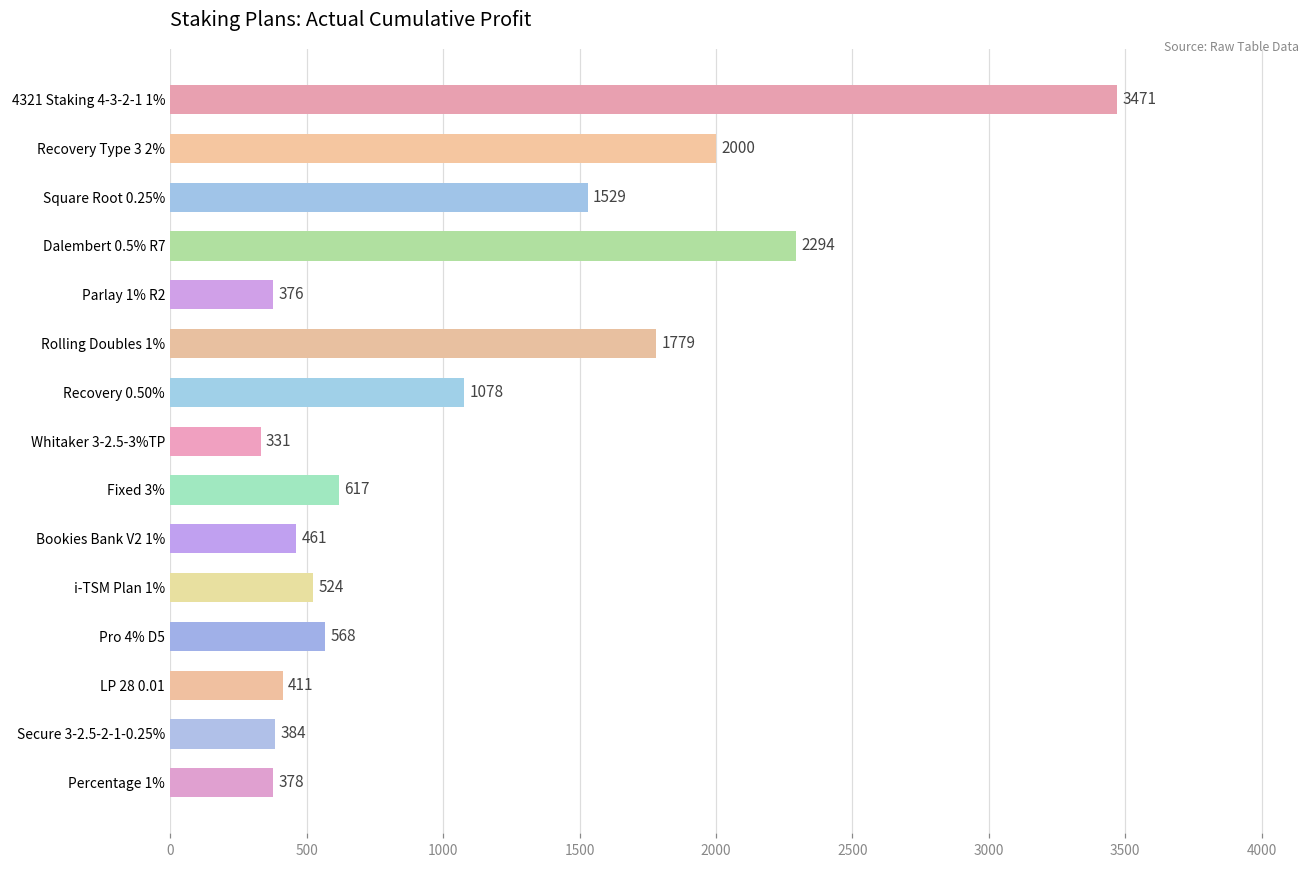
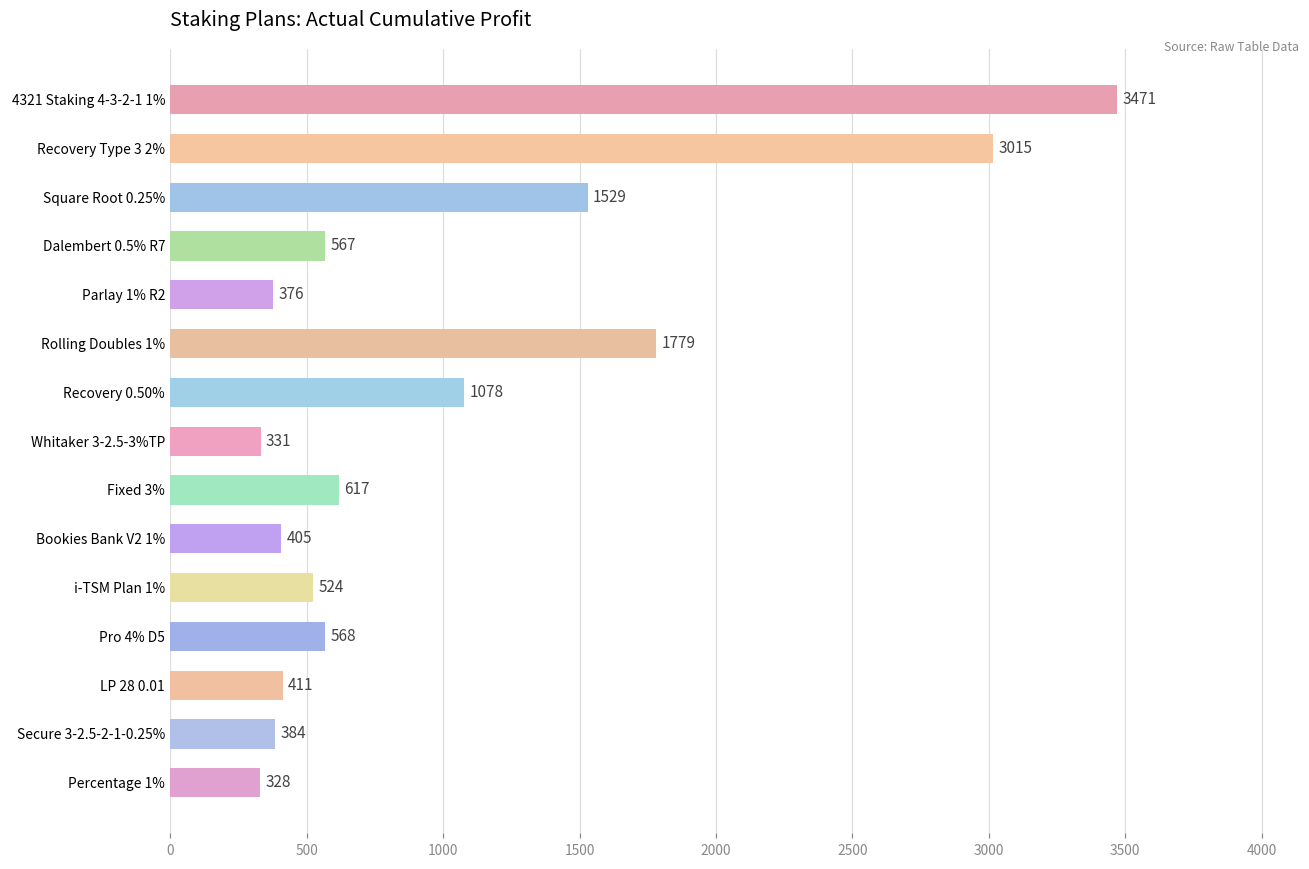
Recovery Type 3 2%: 2000 -> 3015
Dalembert 0.5% R7: 2294 -> 567
Bookies Bank V2 1%: 461 -> 405
Percentage 1%: 378 -> 328
